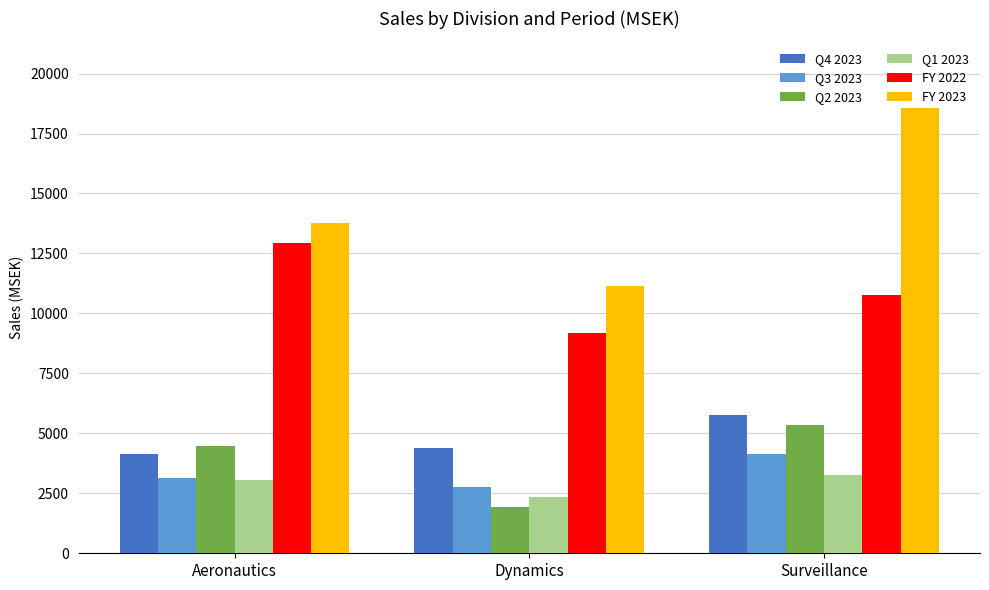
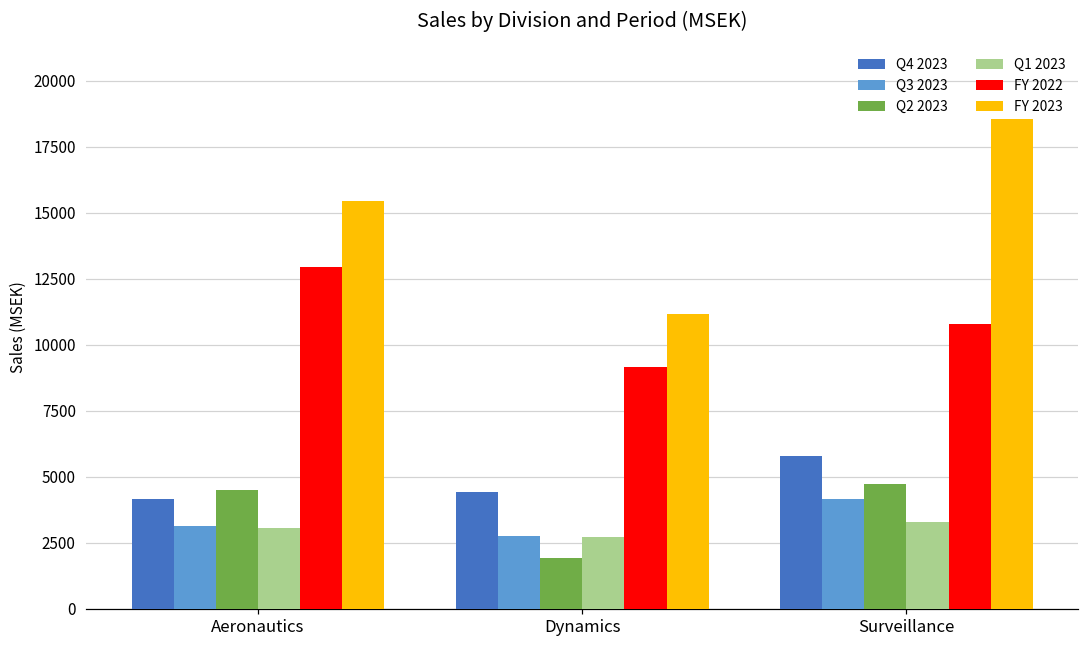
FY 2023, Aeronautics: 13800 -> 15500
Q1 2023, Dynamics: 2300 -> 2700
Q2 2023, Surveillance: 5400 -> 4700
